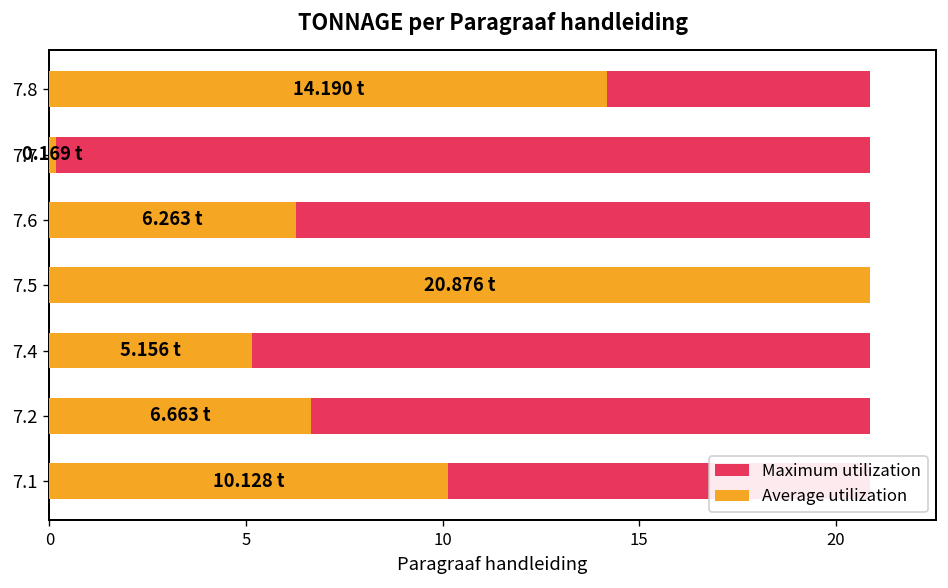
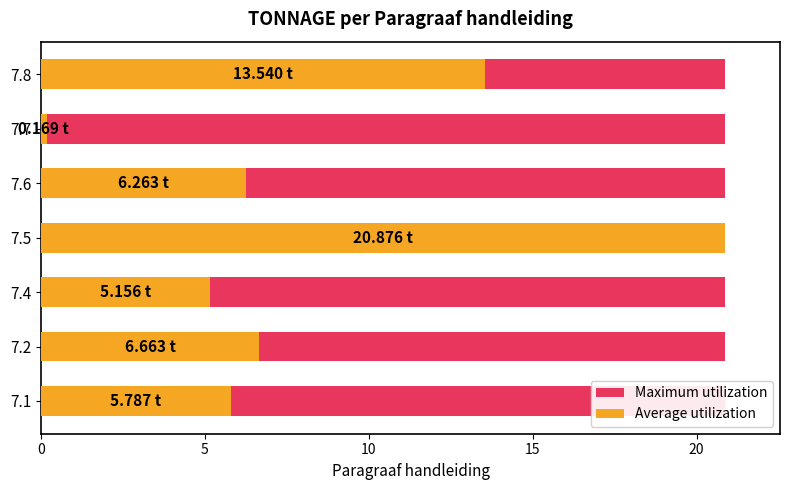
Average utilization, 7.8: 14.190 -> 13.540
Average utilization, 7.1: 10.128 -> 5.787
